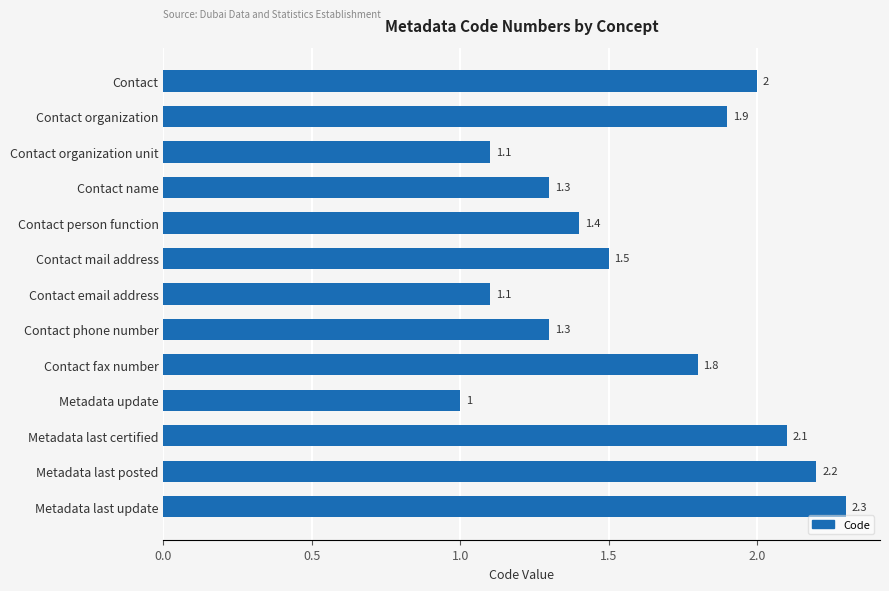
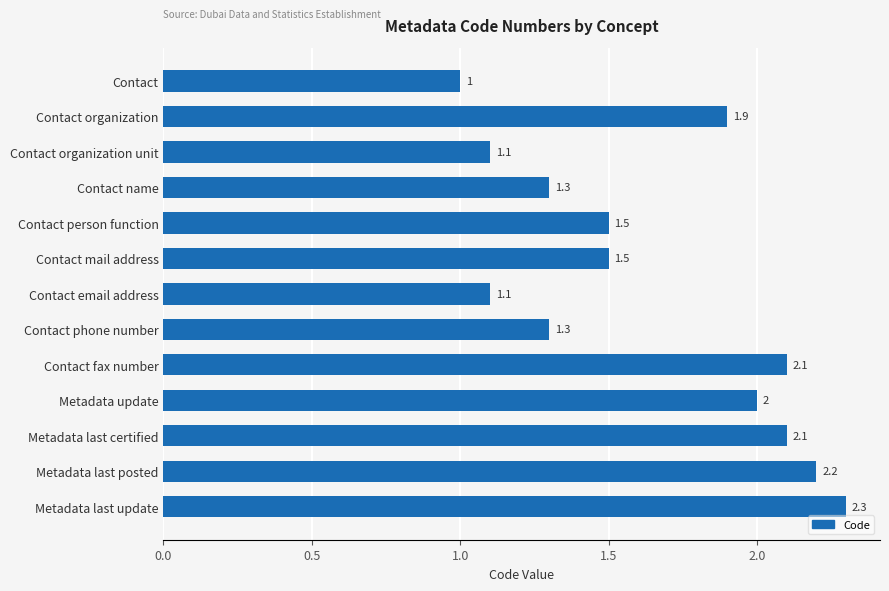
Contact: 2 -> 1
Contact person function: 1.4 -> 1.5
Contact fax number: 1.8 -> 2.1
Metadata update: 1 -> 2
